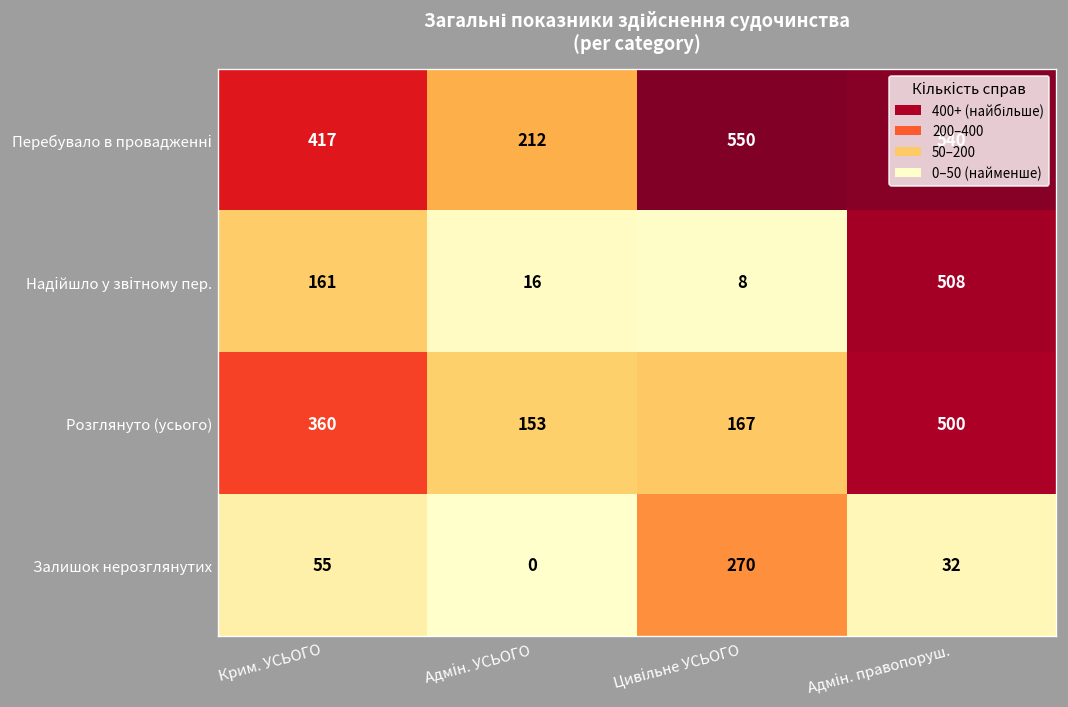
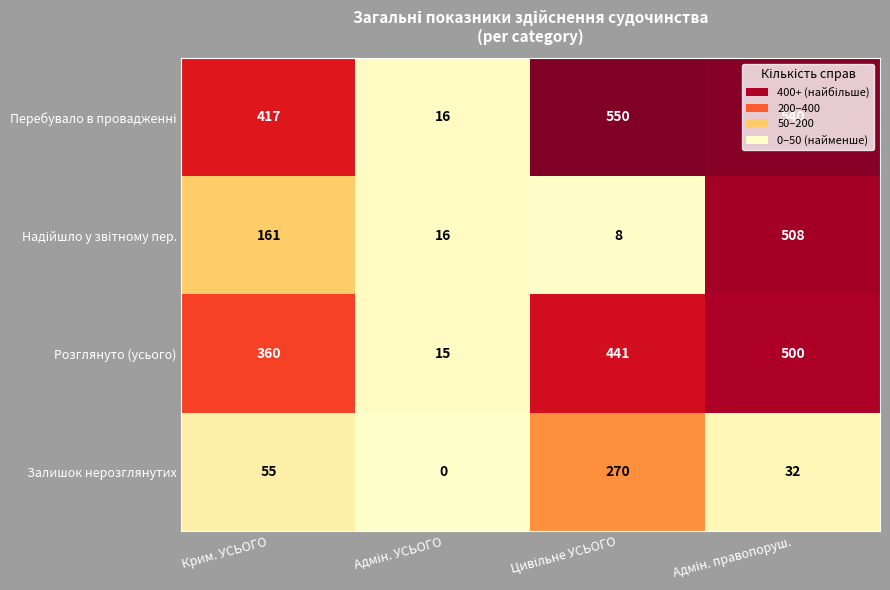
Перебувало в провадженні, Адмін. УСЬОГО: 212 -> 16
Розглянуто (усього), Адмін. УСЬОГО: 153 -> 15
Розглянуто (усього), Цивільне УСЬОГО: 167 -> 441
